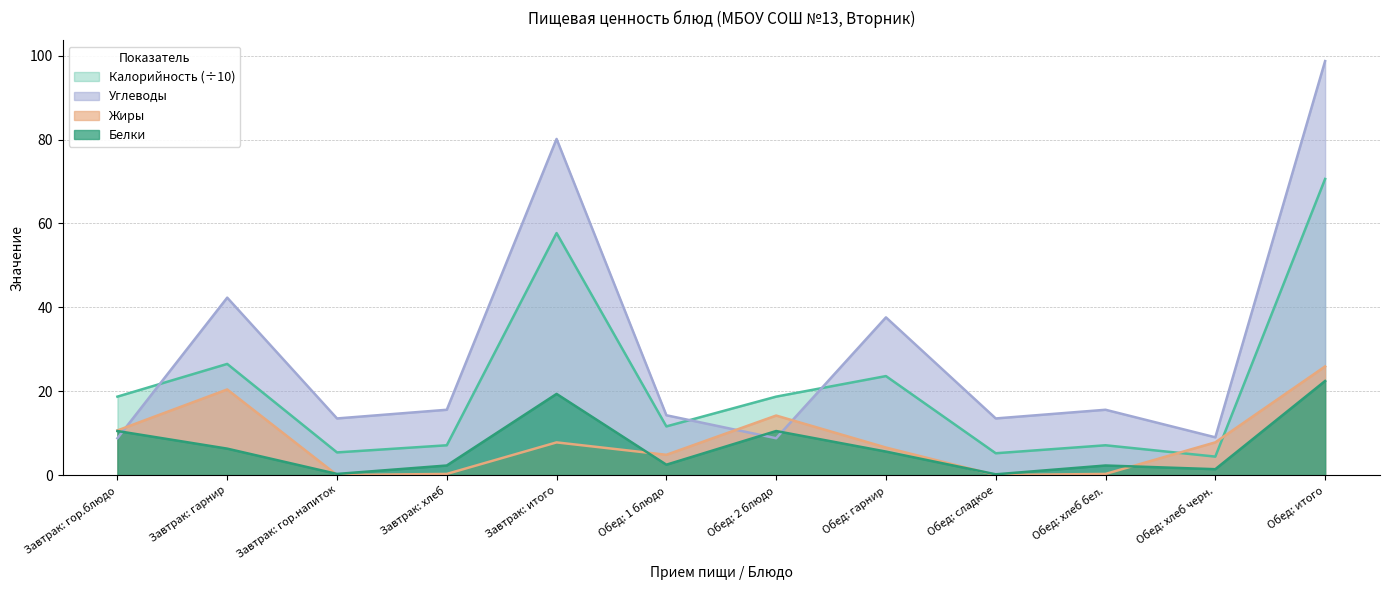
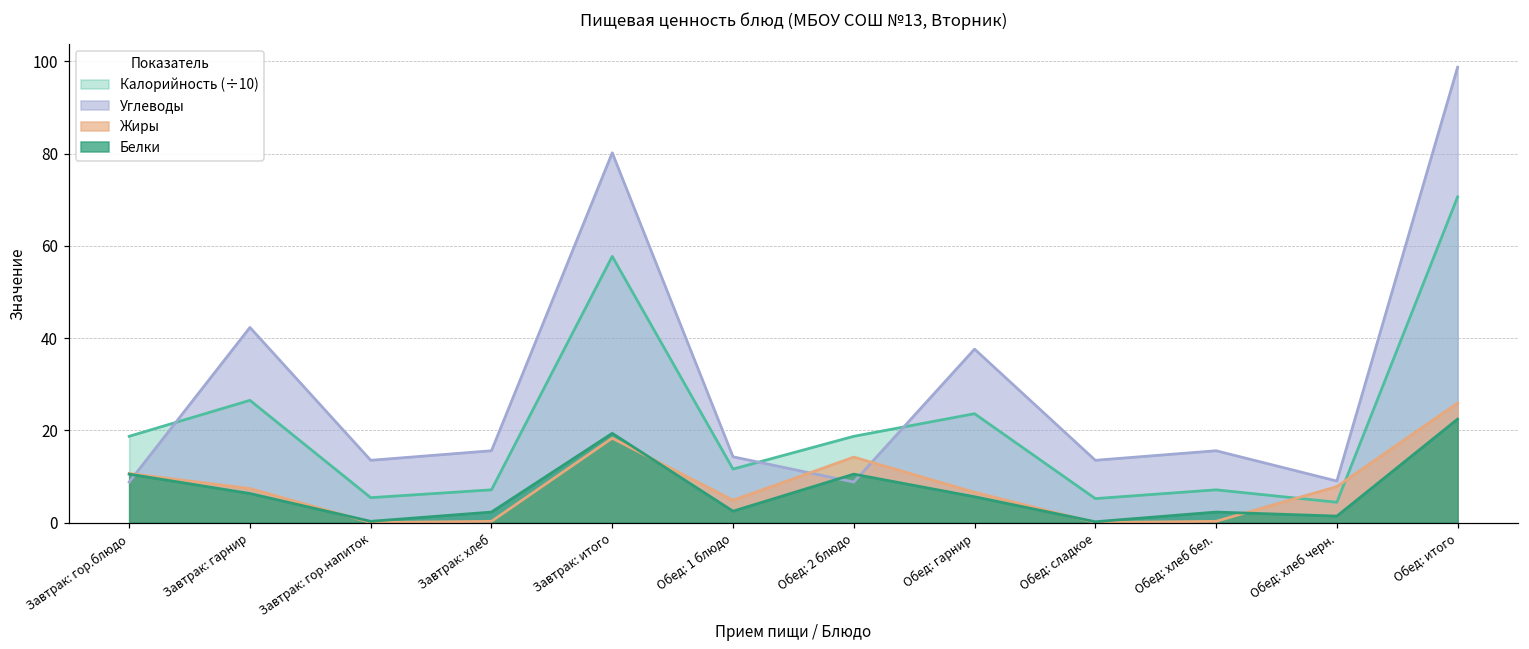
Жиры, Завтрак: гарнир: 20 -> 7
Жиры, Завтрак: итого: 8 -> 18
